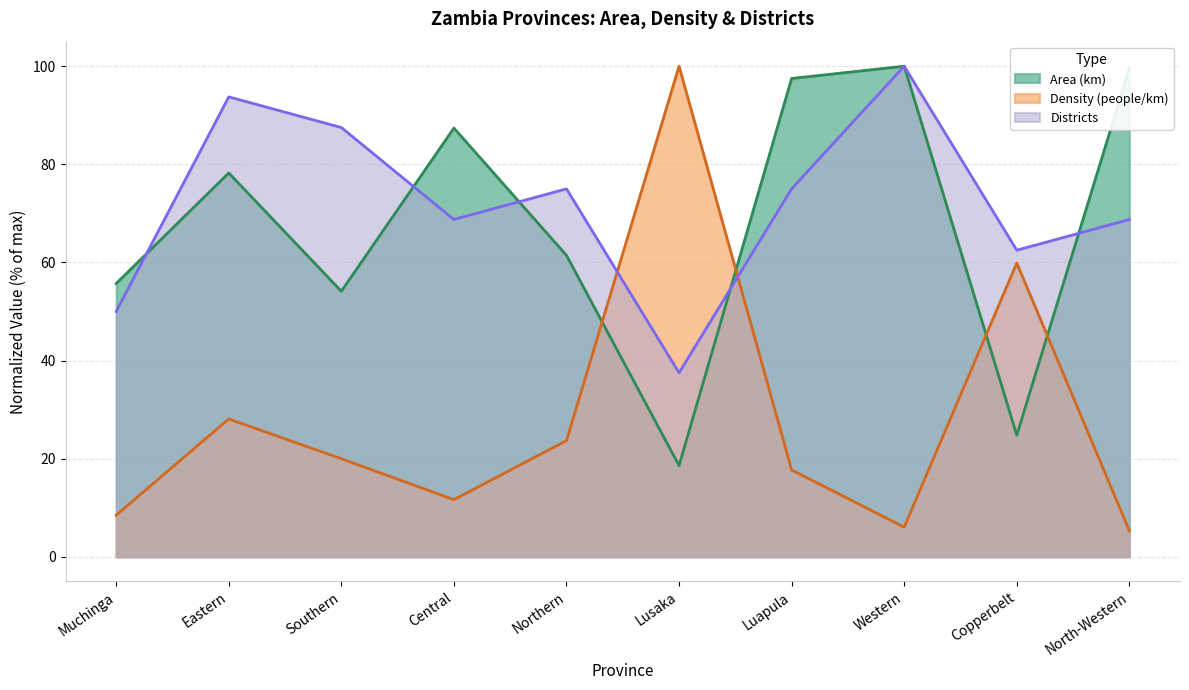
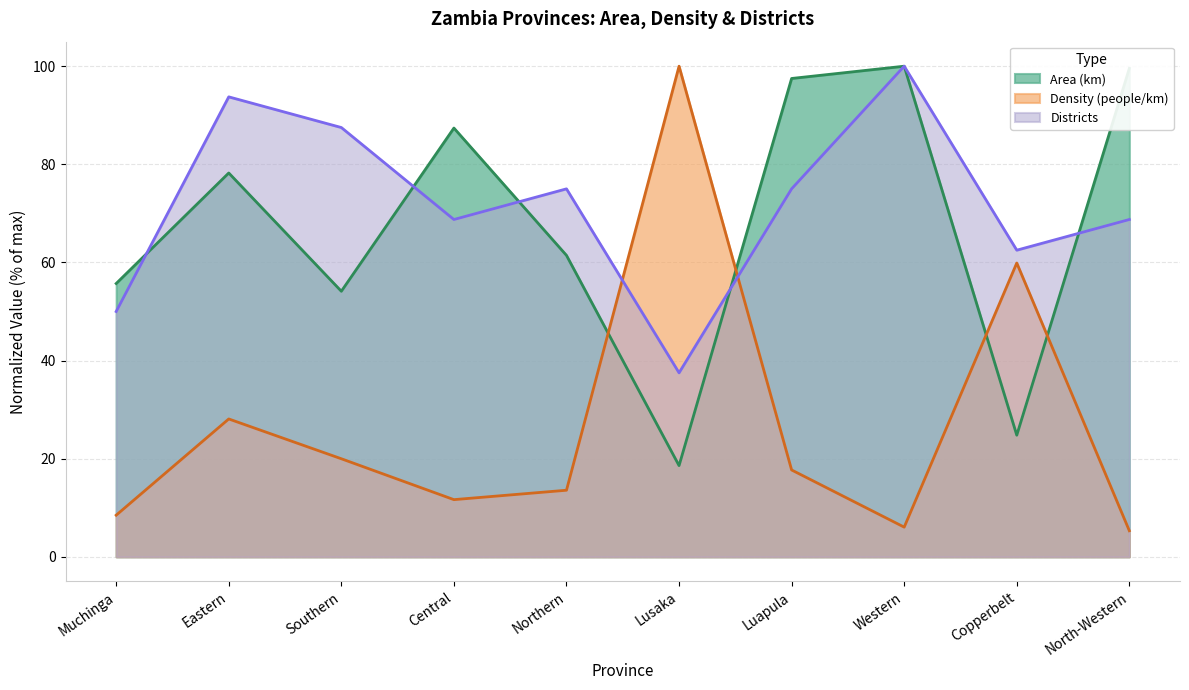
Density (people/km), Northern: 24 -> 14
